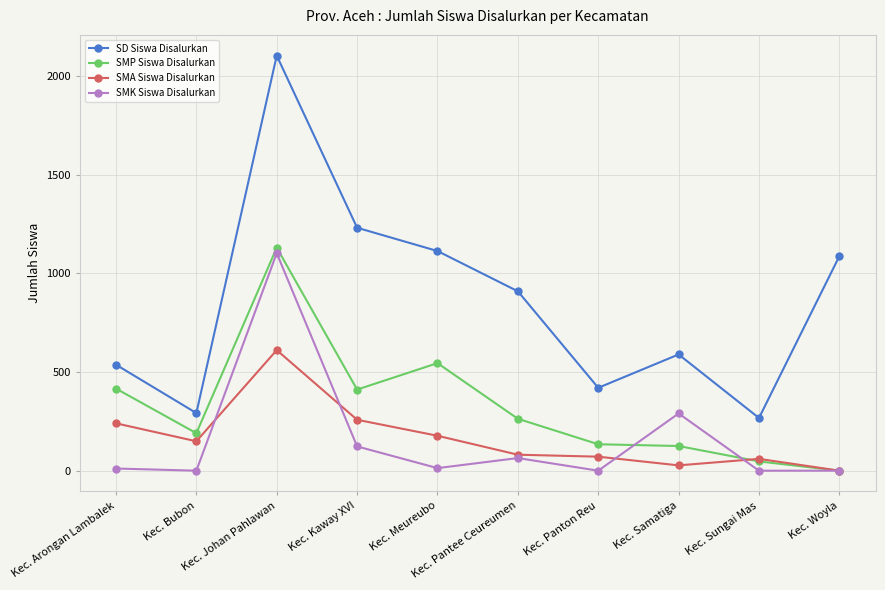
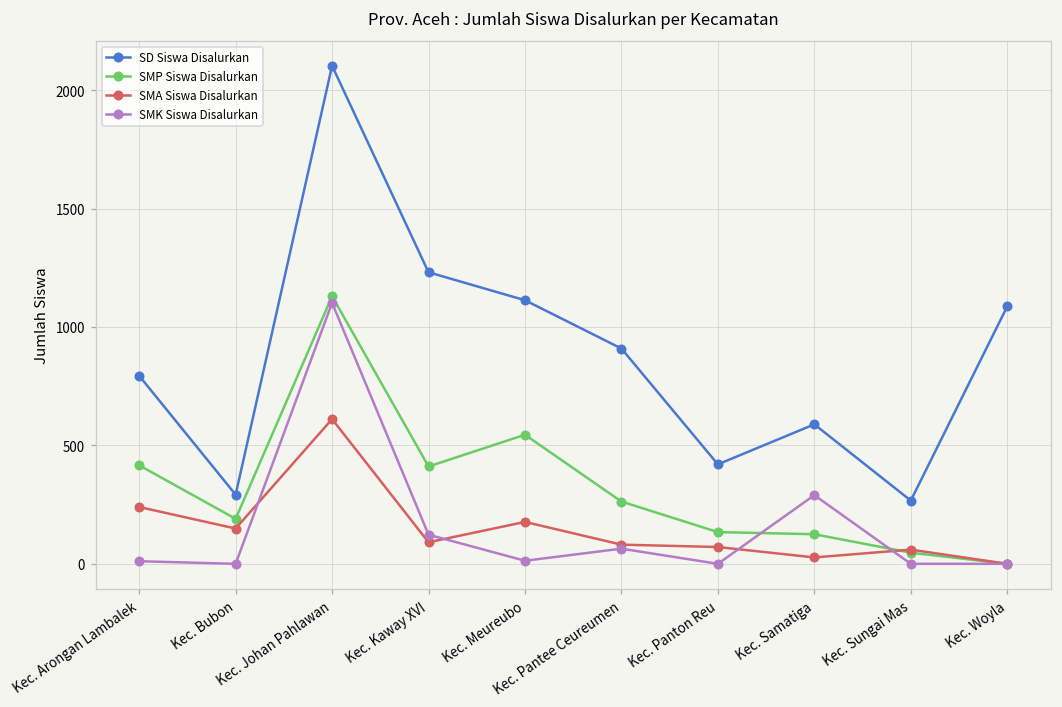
SD Siswa Disalurkan, Kec. Arongan Lambalek: 540 -> 790
SMA Siswa Disalurkan, Kec. Kaway XVI: 260 -> 90
